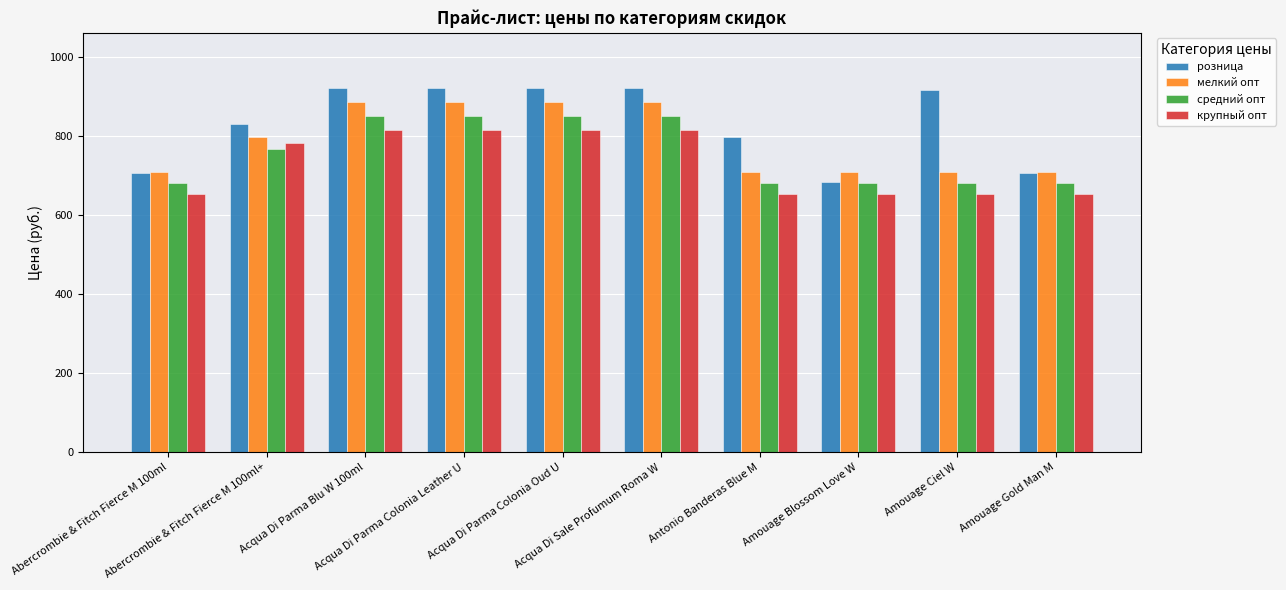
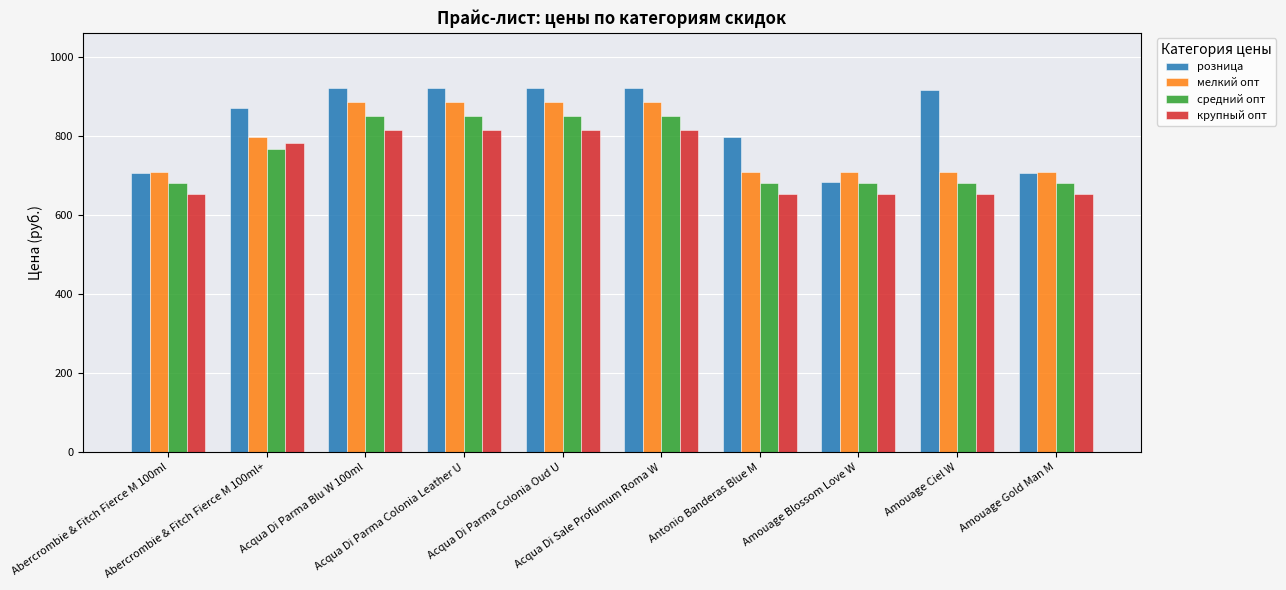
розница, Abercrombie & Fitch Fierce M 100ml+: 830 -> 870
